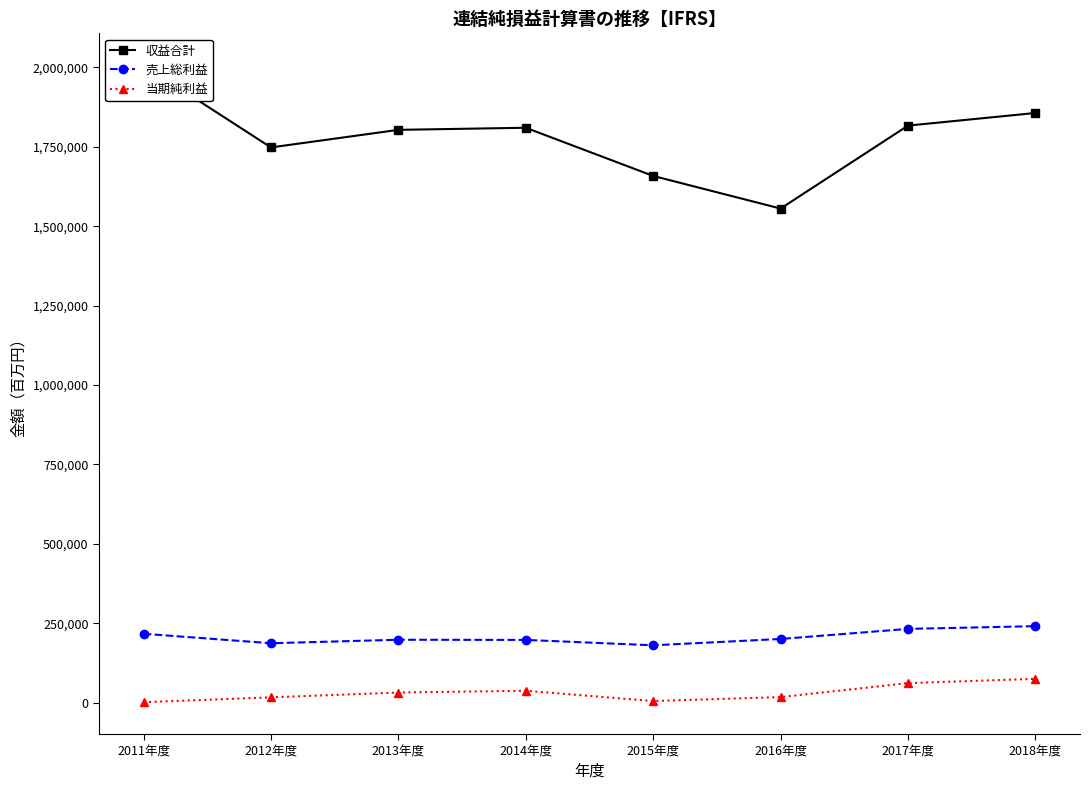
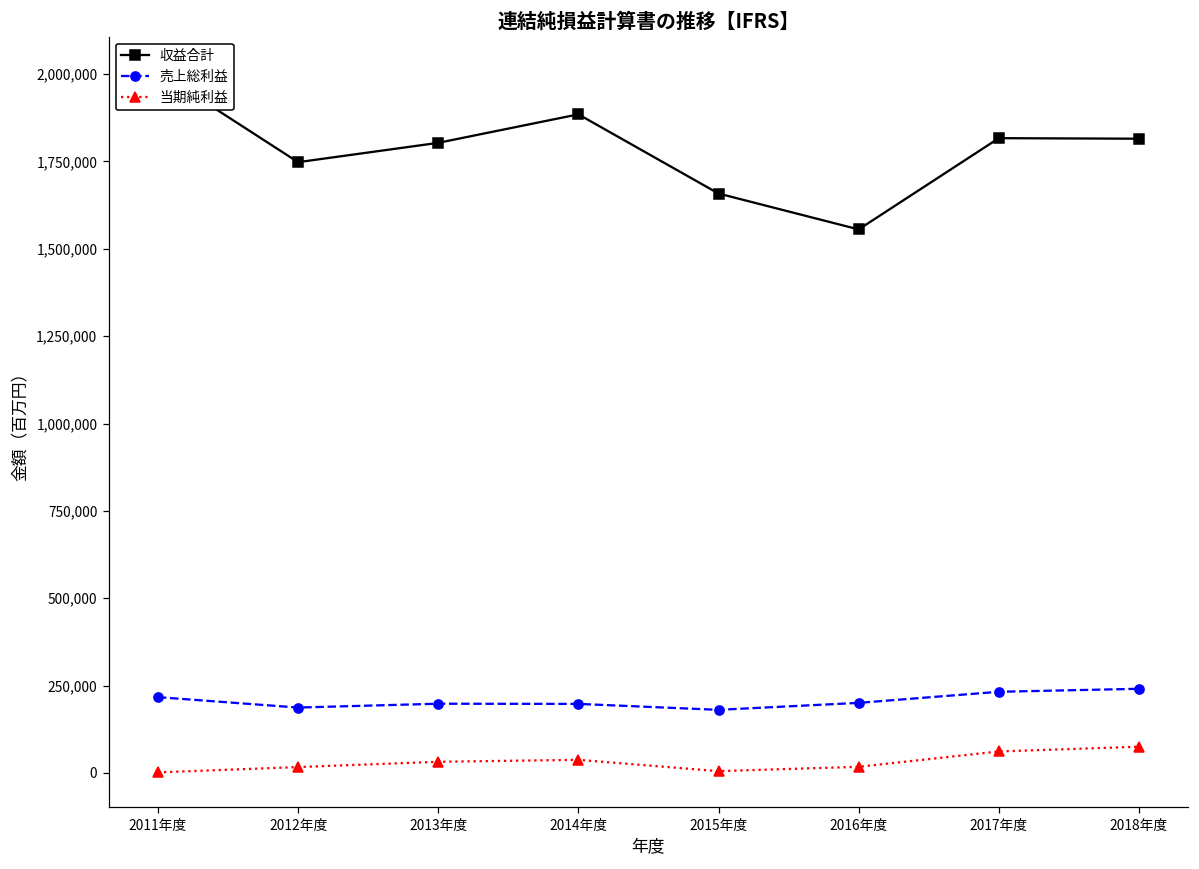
収益合計, 2014年度: 1,810,000 -> 1,880,000
収益合計, 2018年度: 1,860,000 -> 1,810,000
